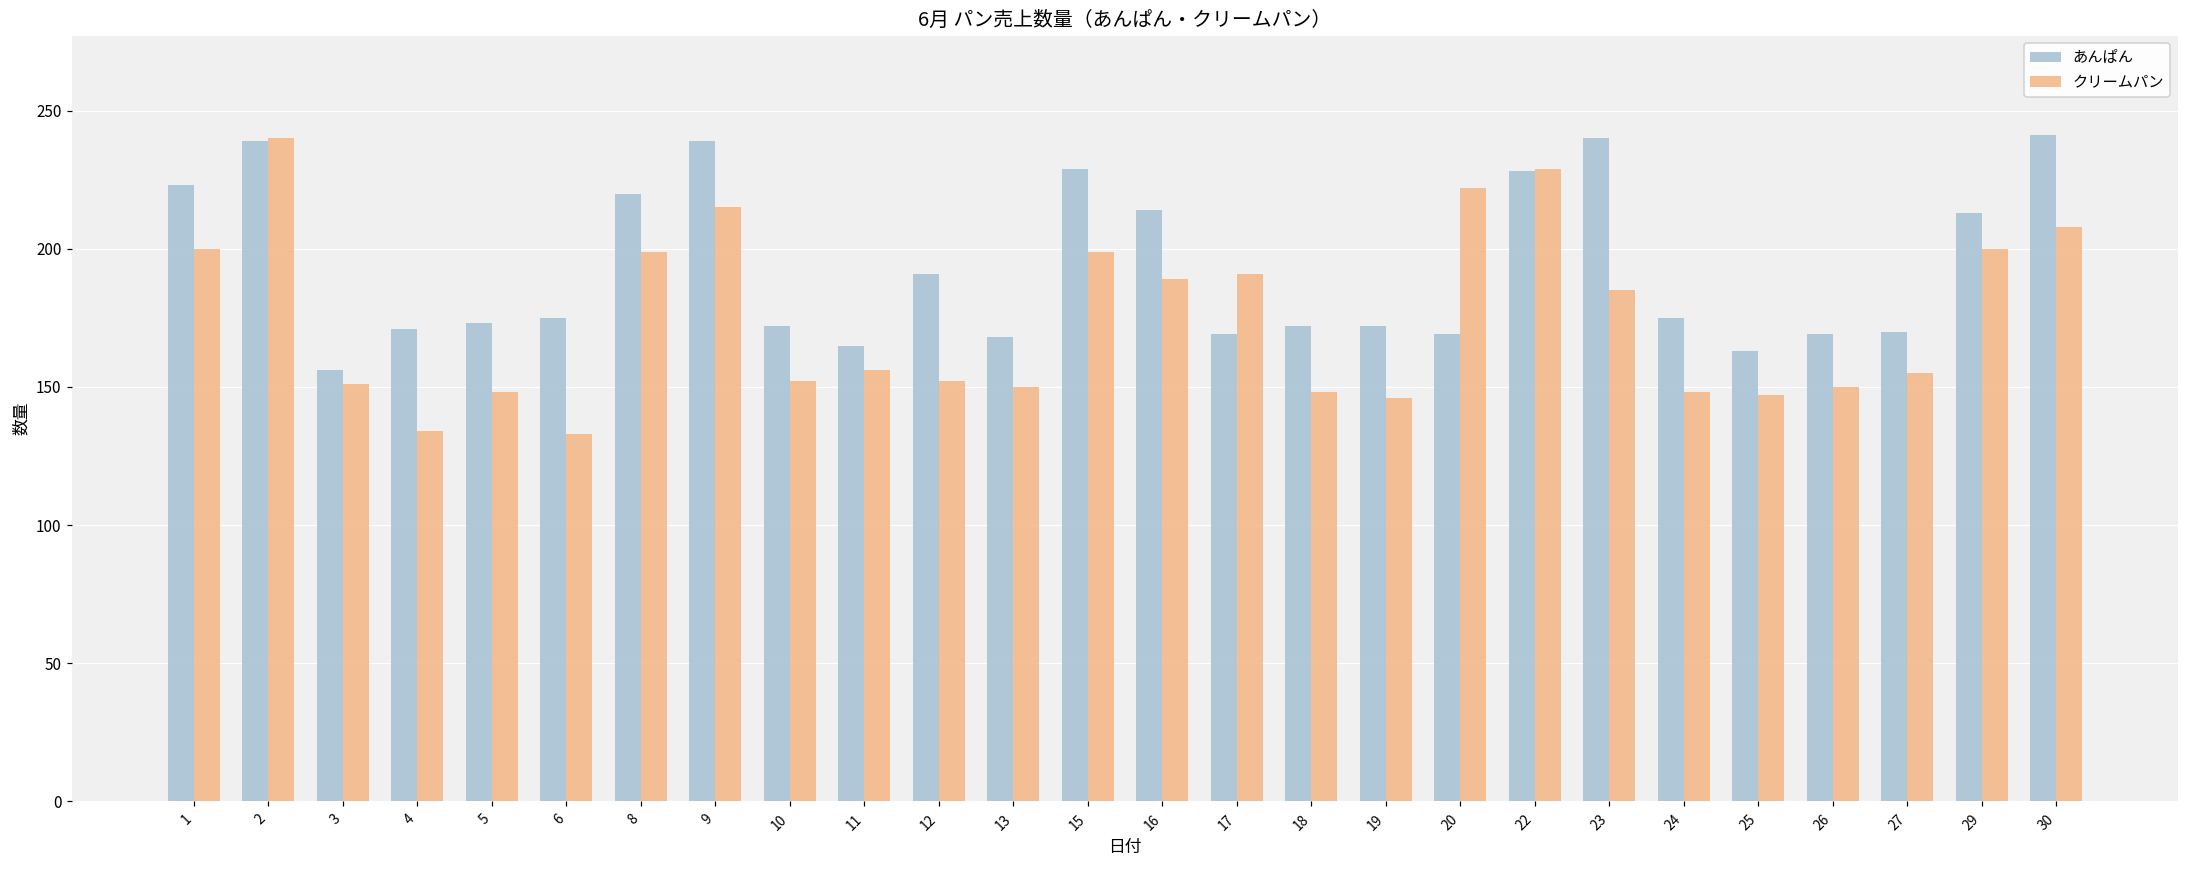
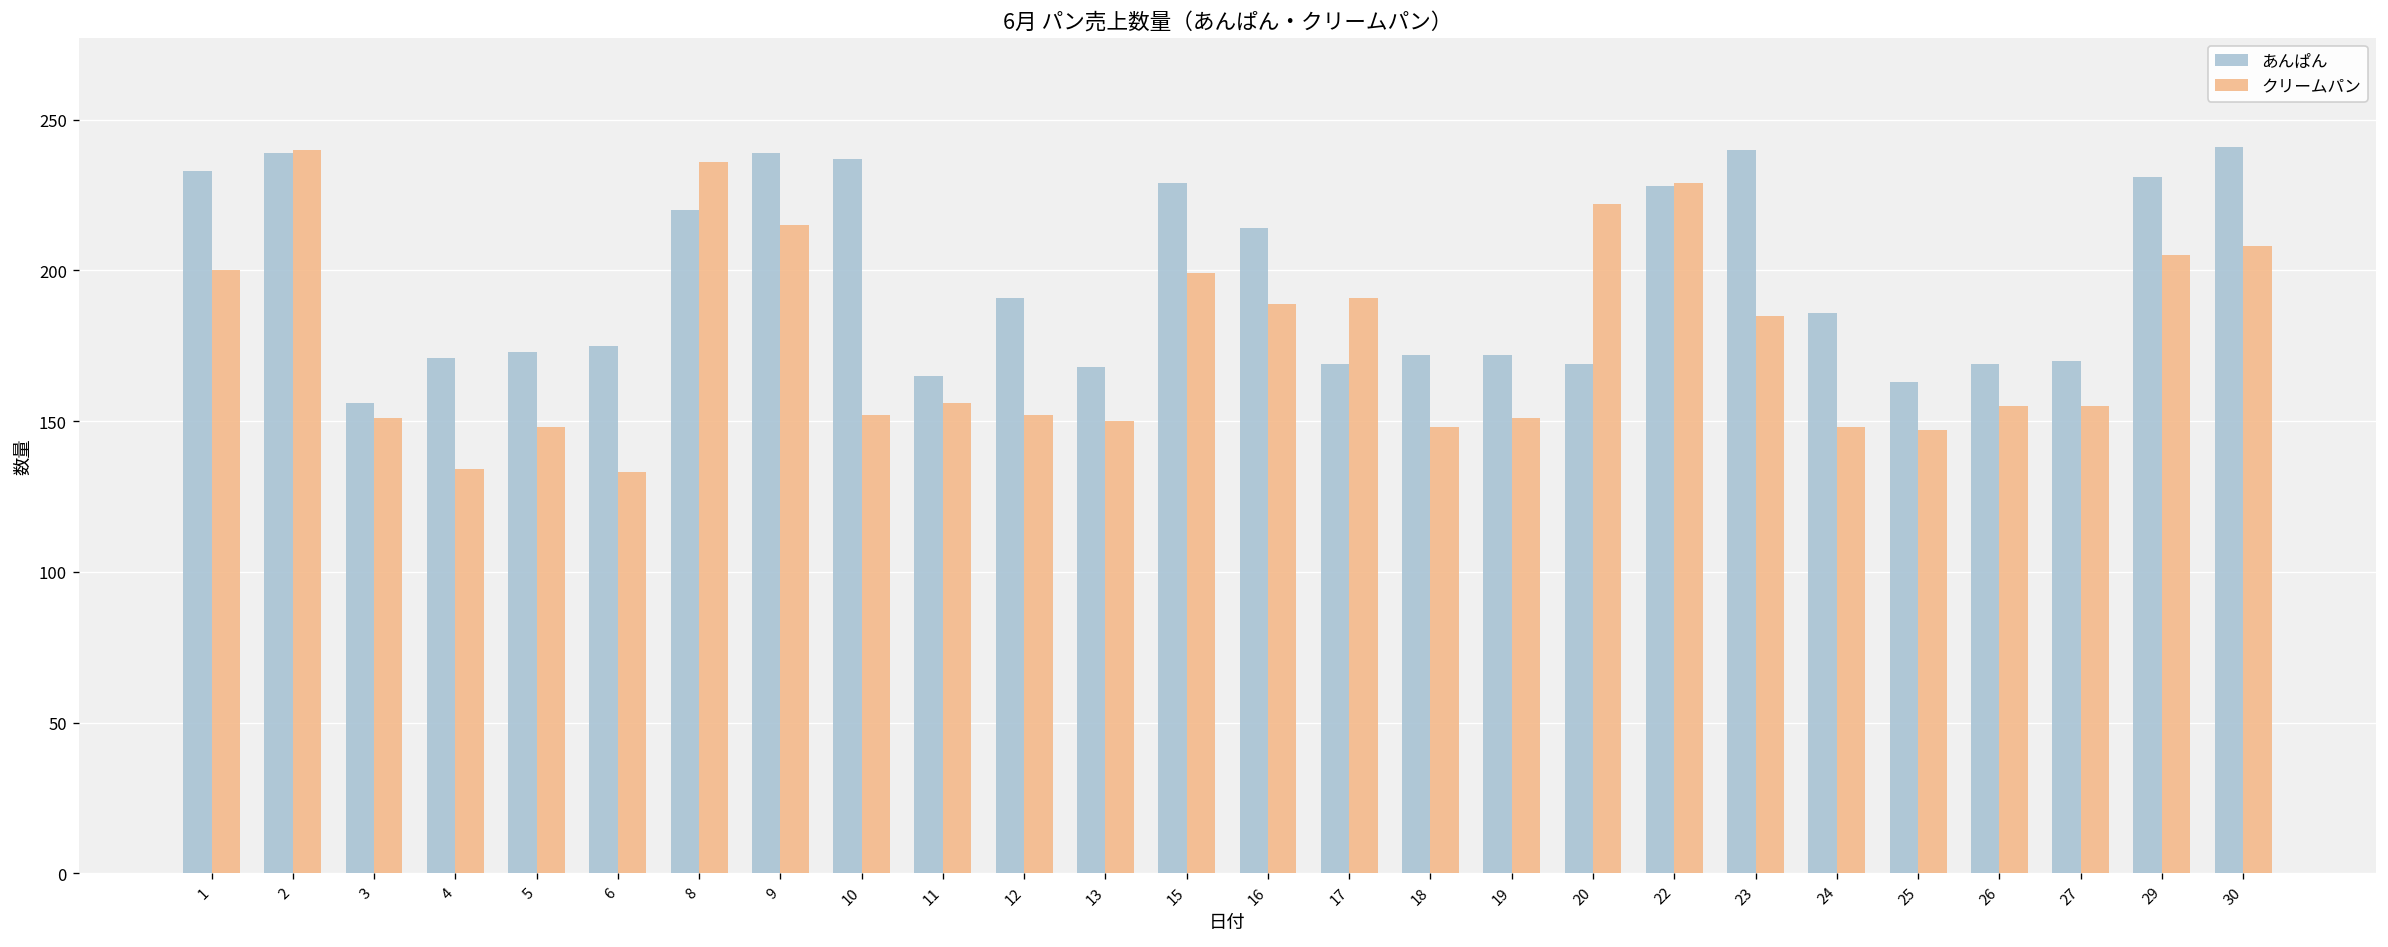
あんぱん, 1: 223 -> 233
クリームパン, 8: 199 -> 236
あんぱん, 10: 172 -> 237
クリームパン, 19: 146 -> 151
あんぱん, 24: 175 -> 186
クリームパン, 26: 150 -> 155
あんぱん, 29: 213 -> 231
クリームパン, 29: 200 -> 205
